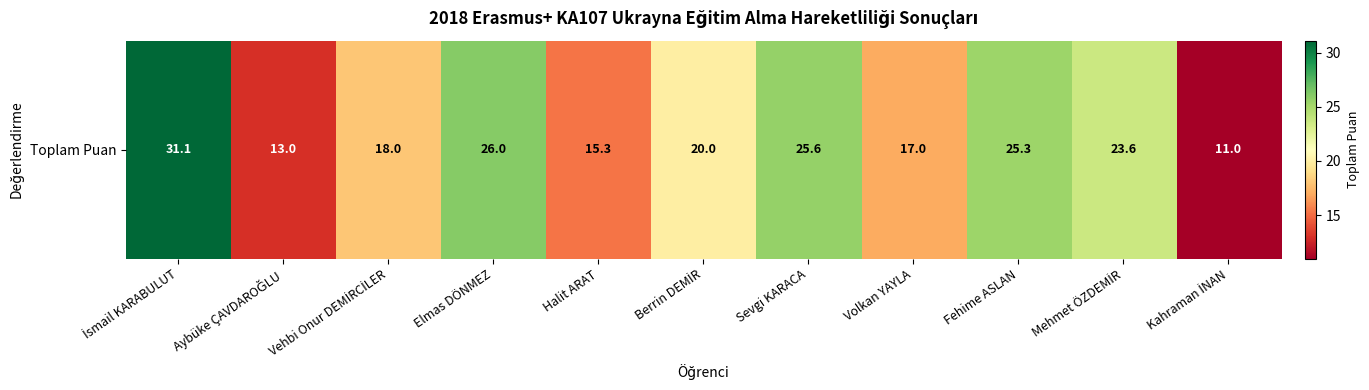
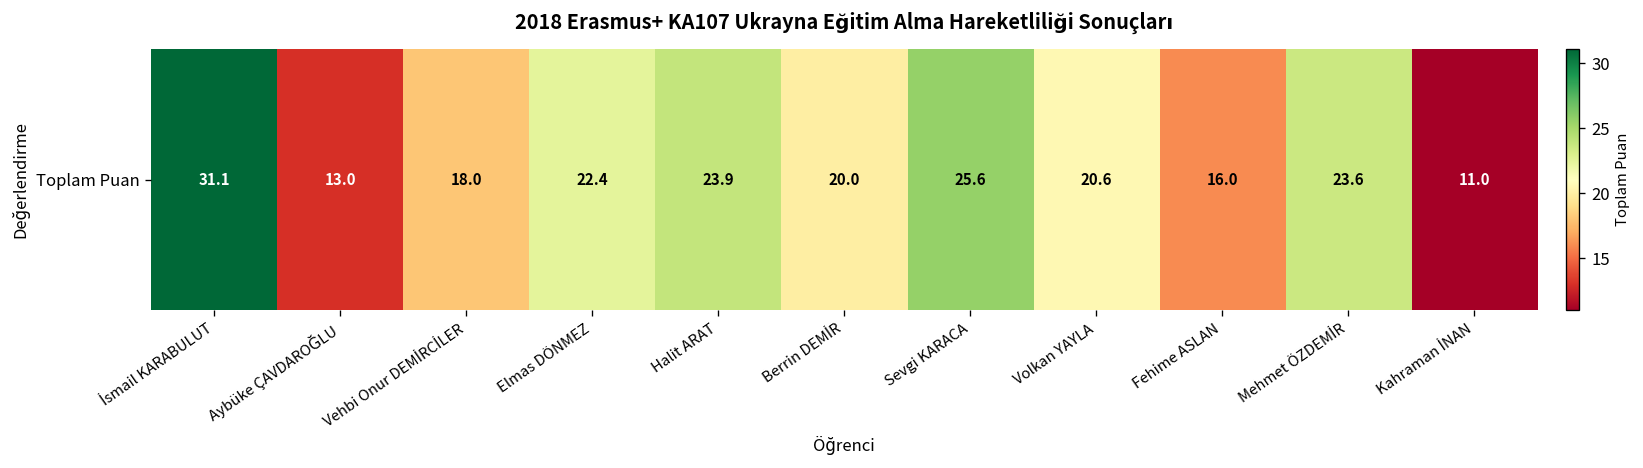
Toplam Puan, Elmas DÖNMEZ: 26.0 -> 22.4
Toplam Puan, Halit ARAT: 15.3 -> 23.9
Toplam Puan, Volkan YAYLA: 17.0 -> 20.6
Toplam Puan, Fehime ASLAN: 25.3 -> 16.0
